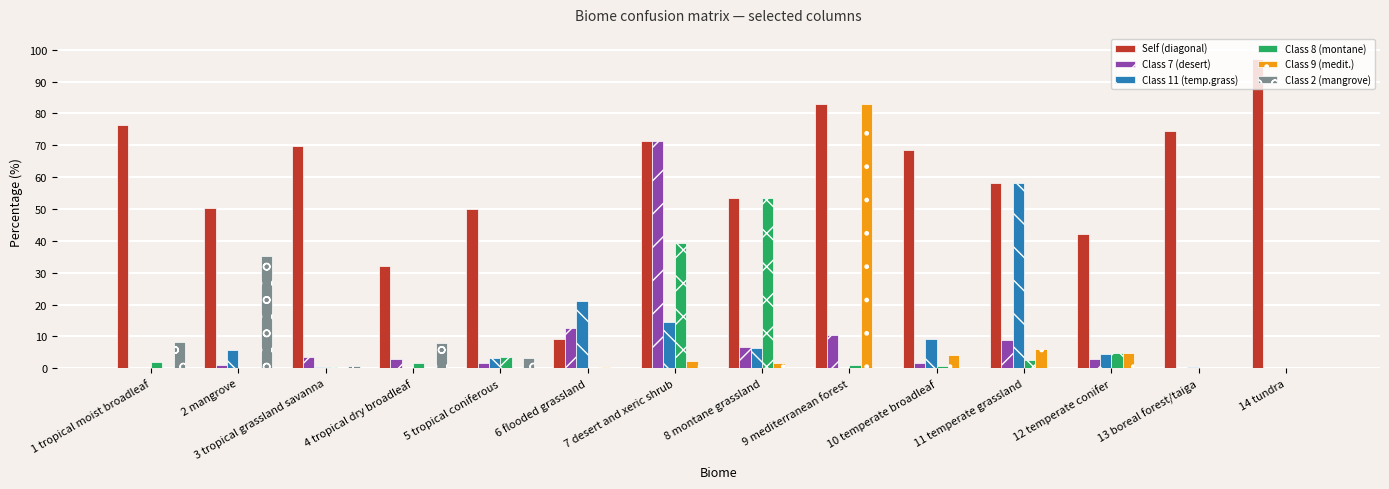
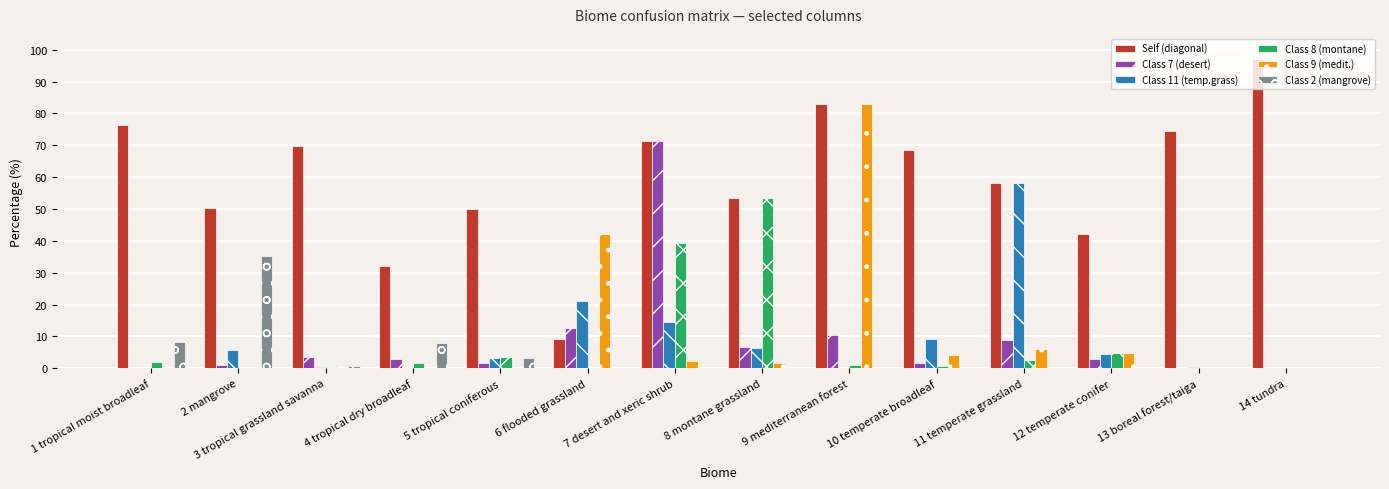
Class 9 (medit.), 6 flooded grassland: 0 -> 42
